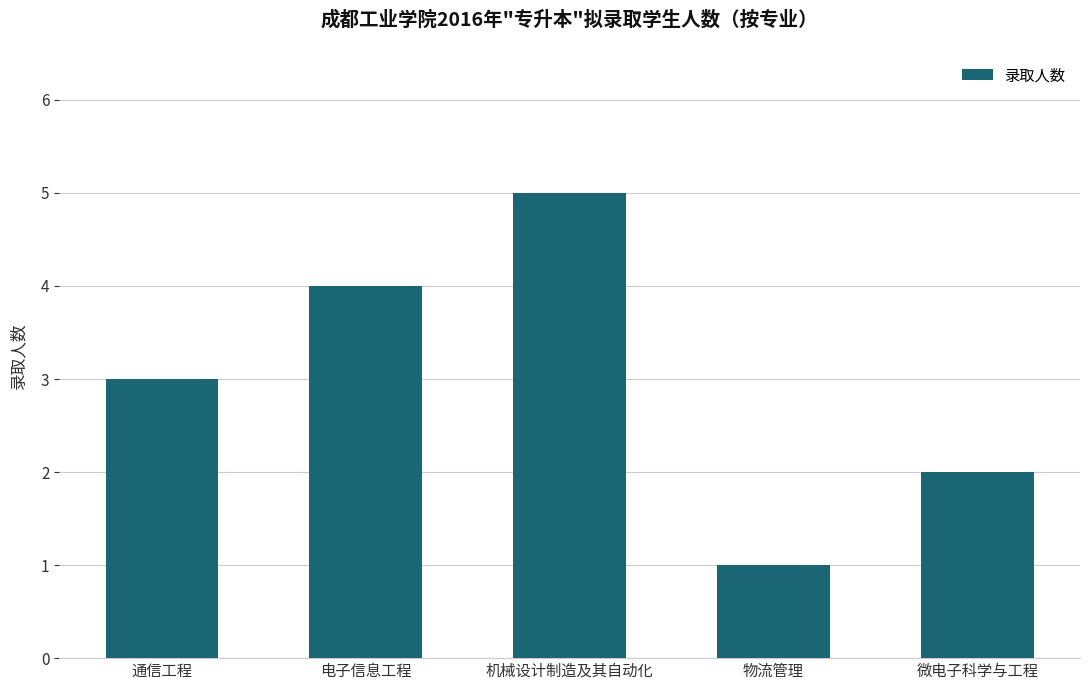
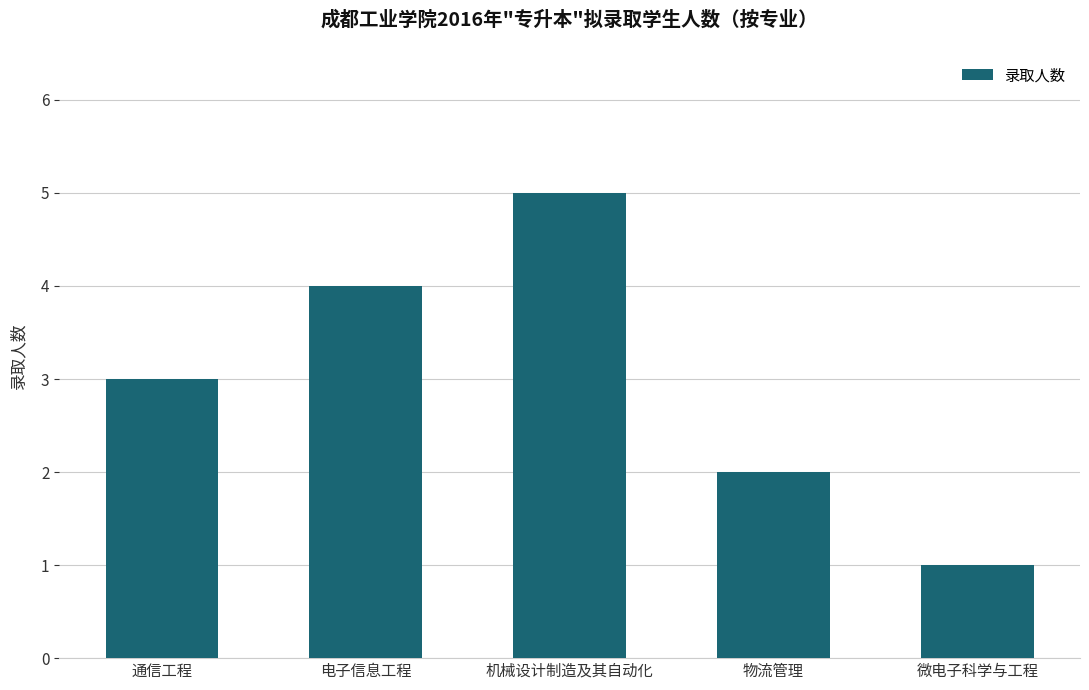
物流管理: 1 -> 2
微电子科学与工程: 2 -> 1
